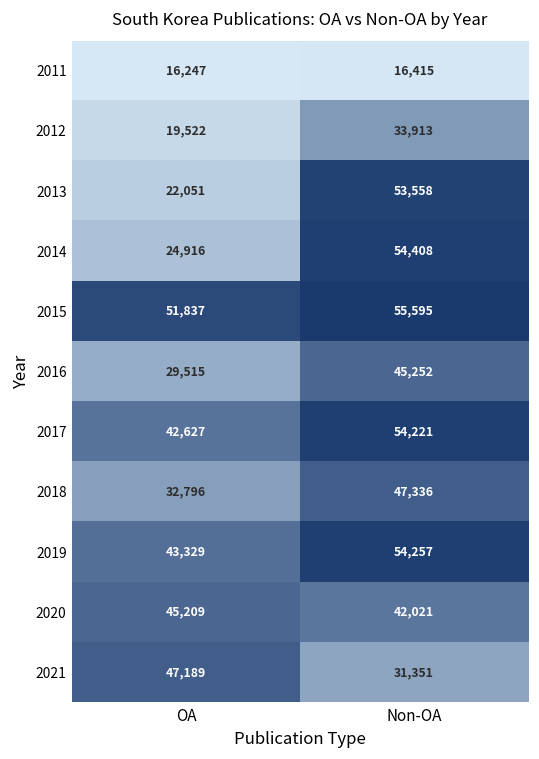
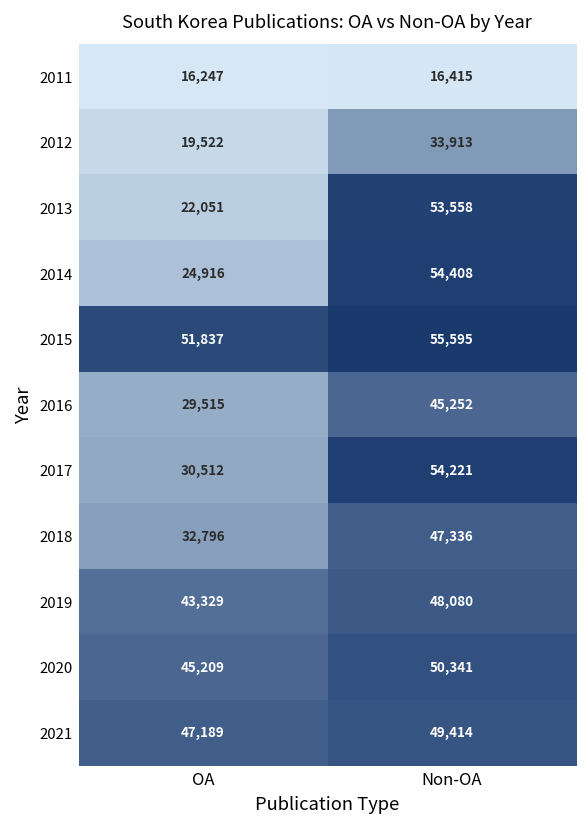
2017, OA: 42,627 -> 30,512
2019, Non-OA: 54,257 -> 48,080
2020, Non-OA: 42,021 -> 50,341
2021, Non-OA: 31,351 -> 49,414
